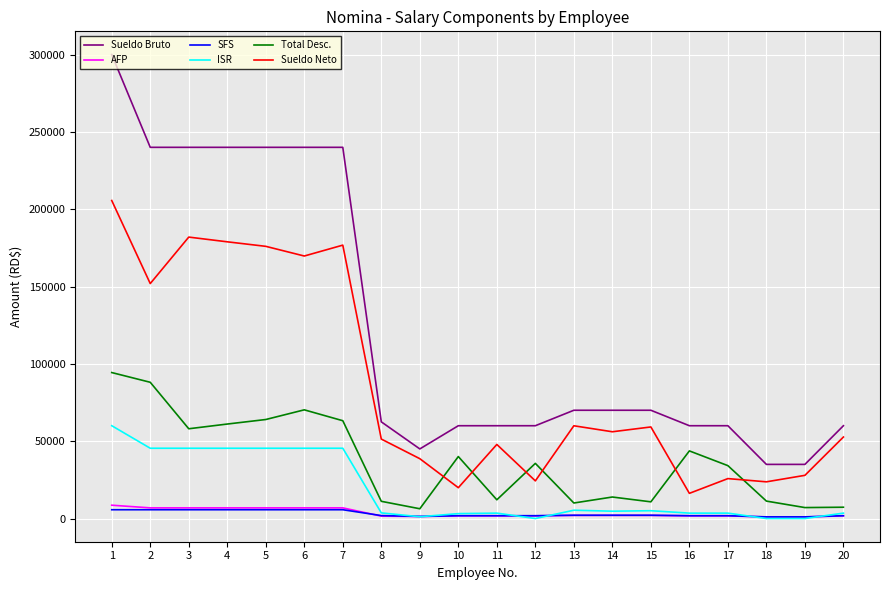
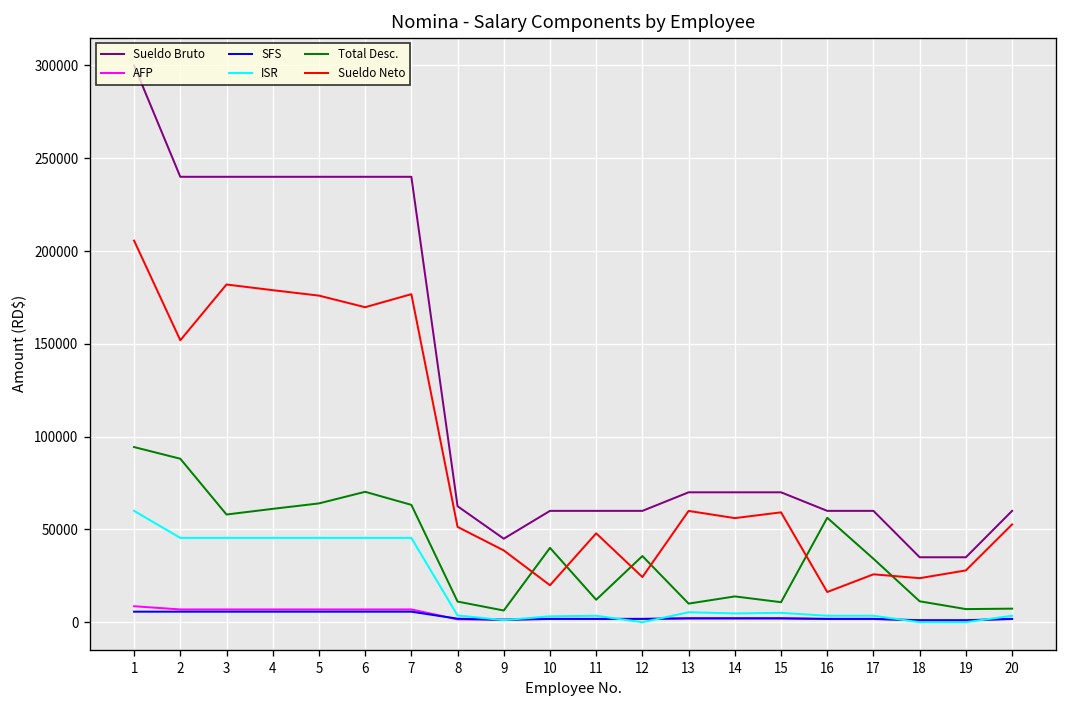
Total Desc., 16: 44000 -> 56000
